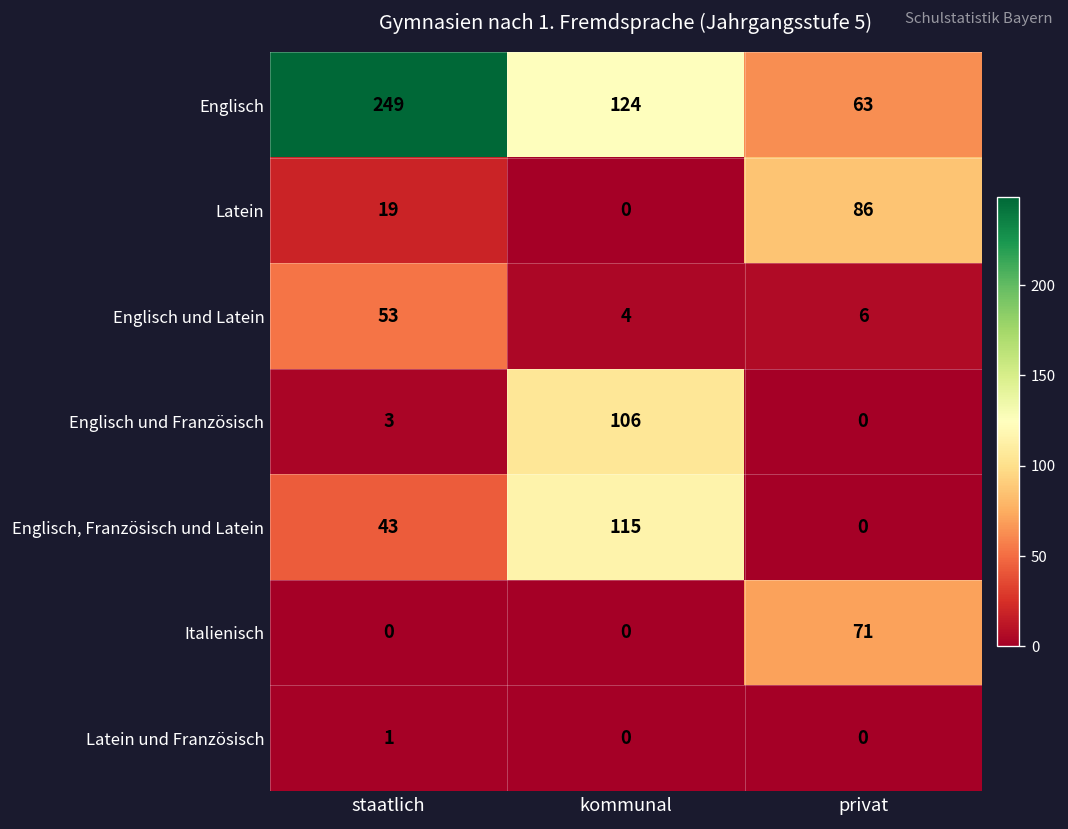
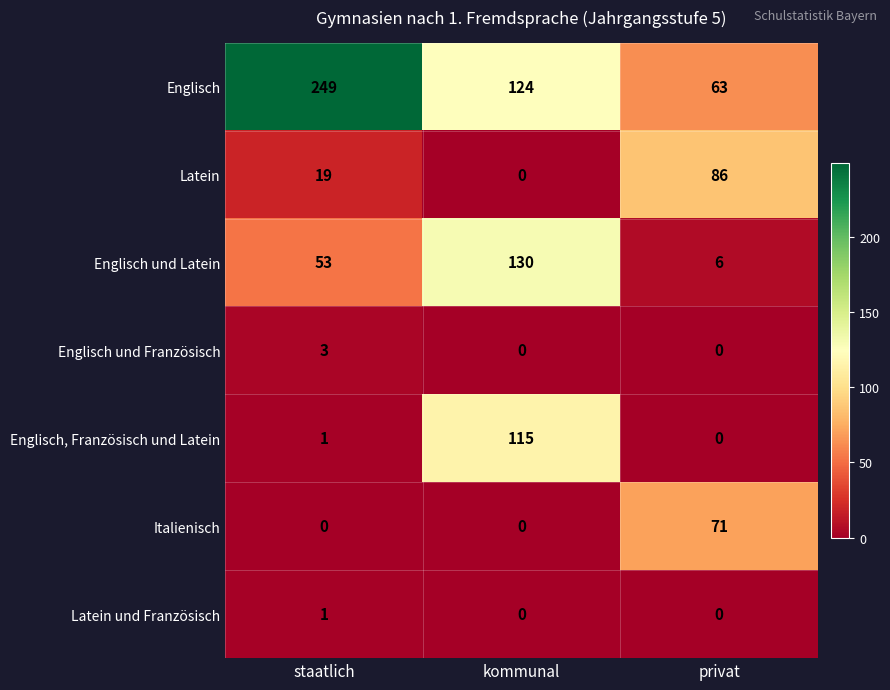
Englisch und Latein, kommunal: 4 -> 130
Englisch und Französisch, kommunal: 106 -> 0
Englisch, Französisch und Latein, staatlich: 43 -> 1
